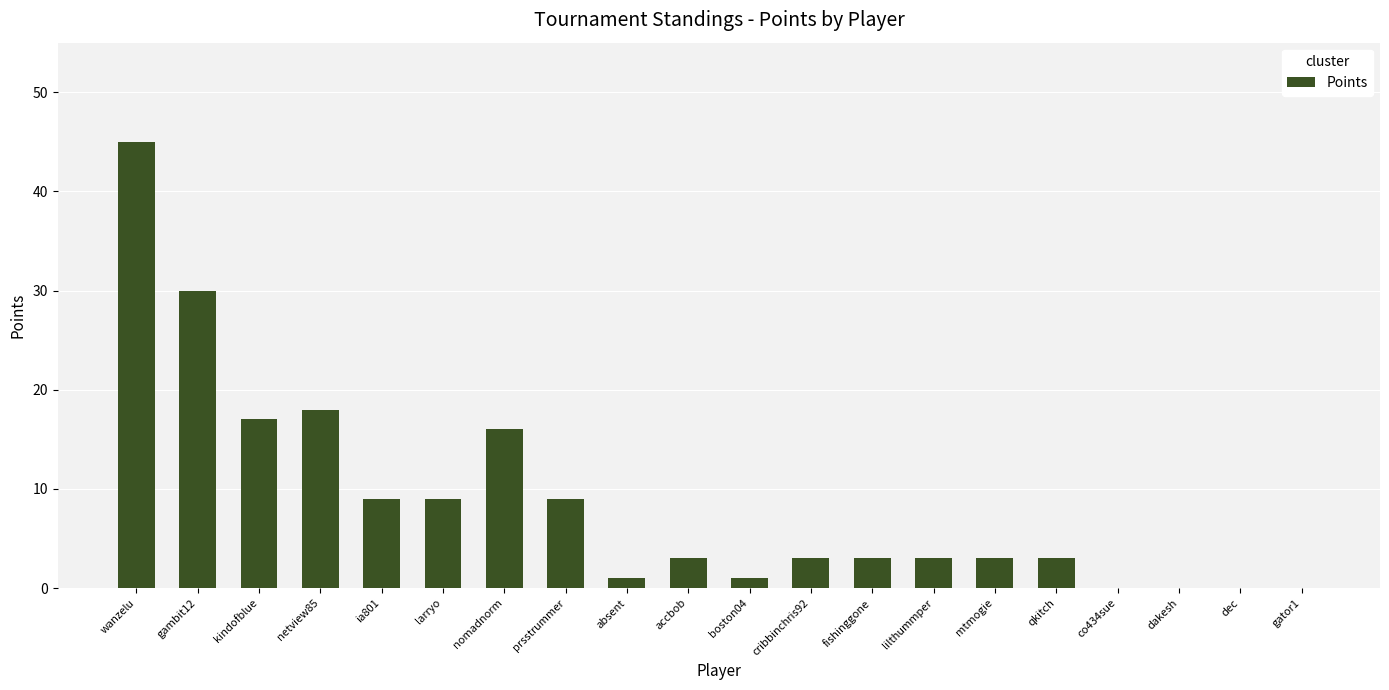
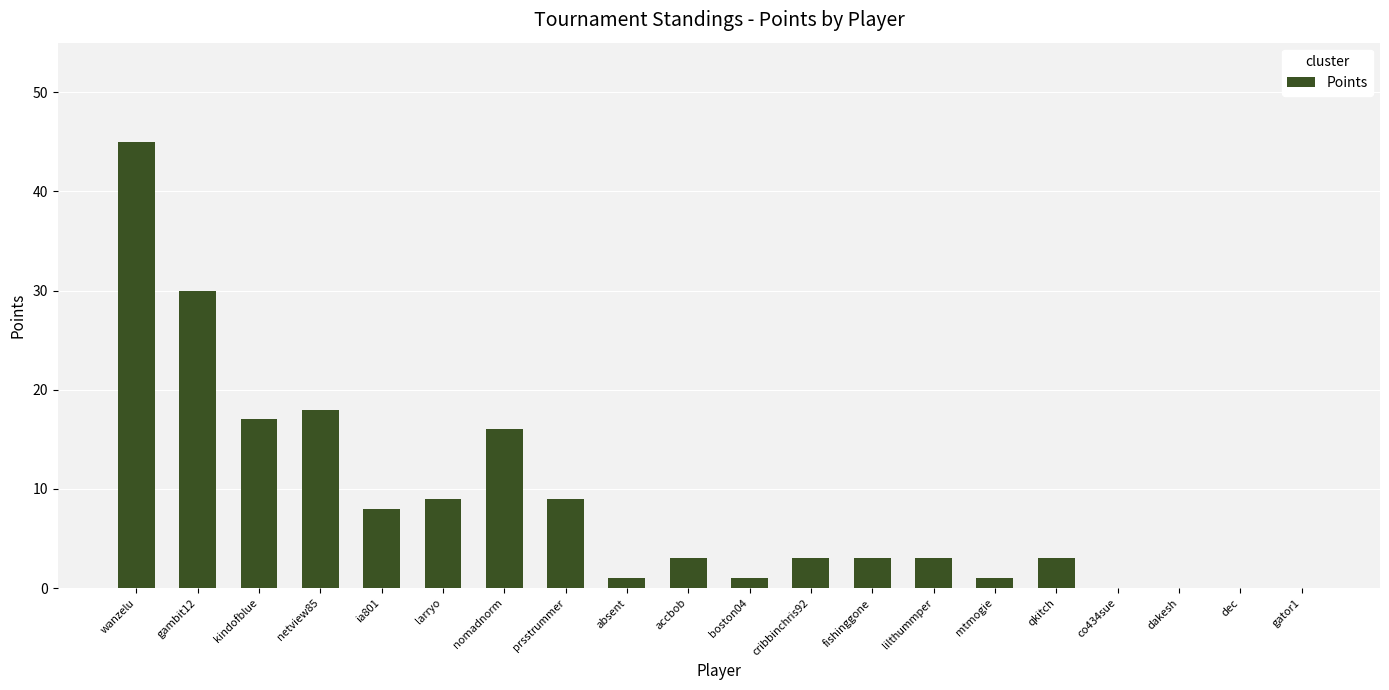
ia801: 9 -> 8
mtmogie: 3 -> 1
